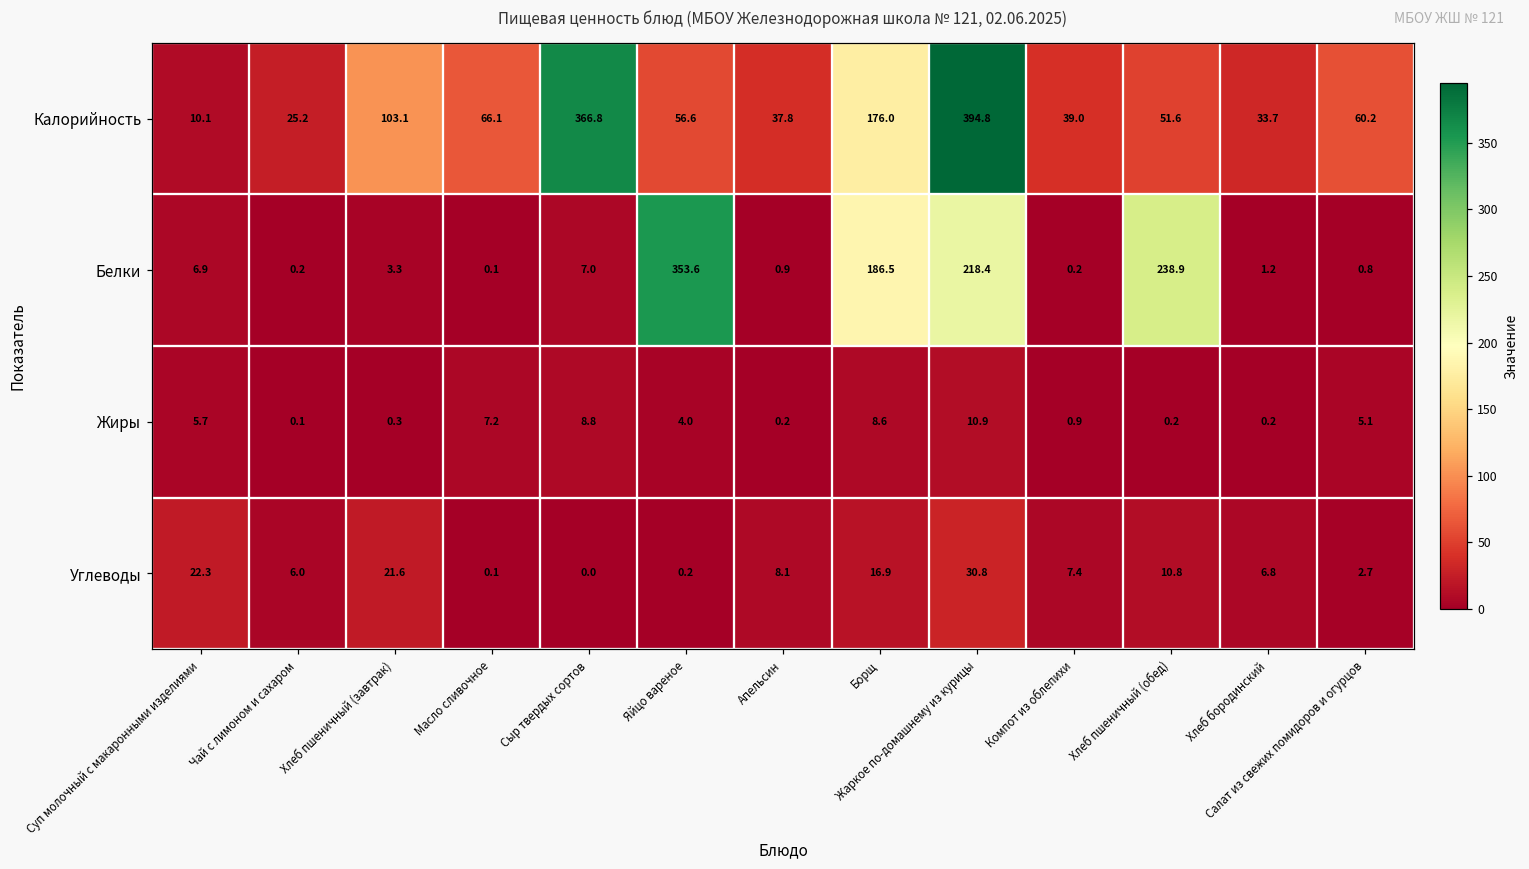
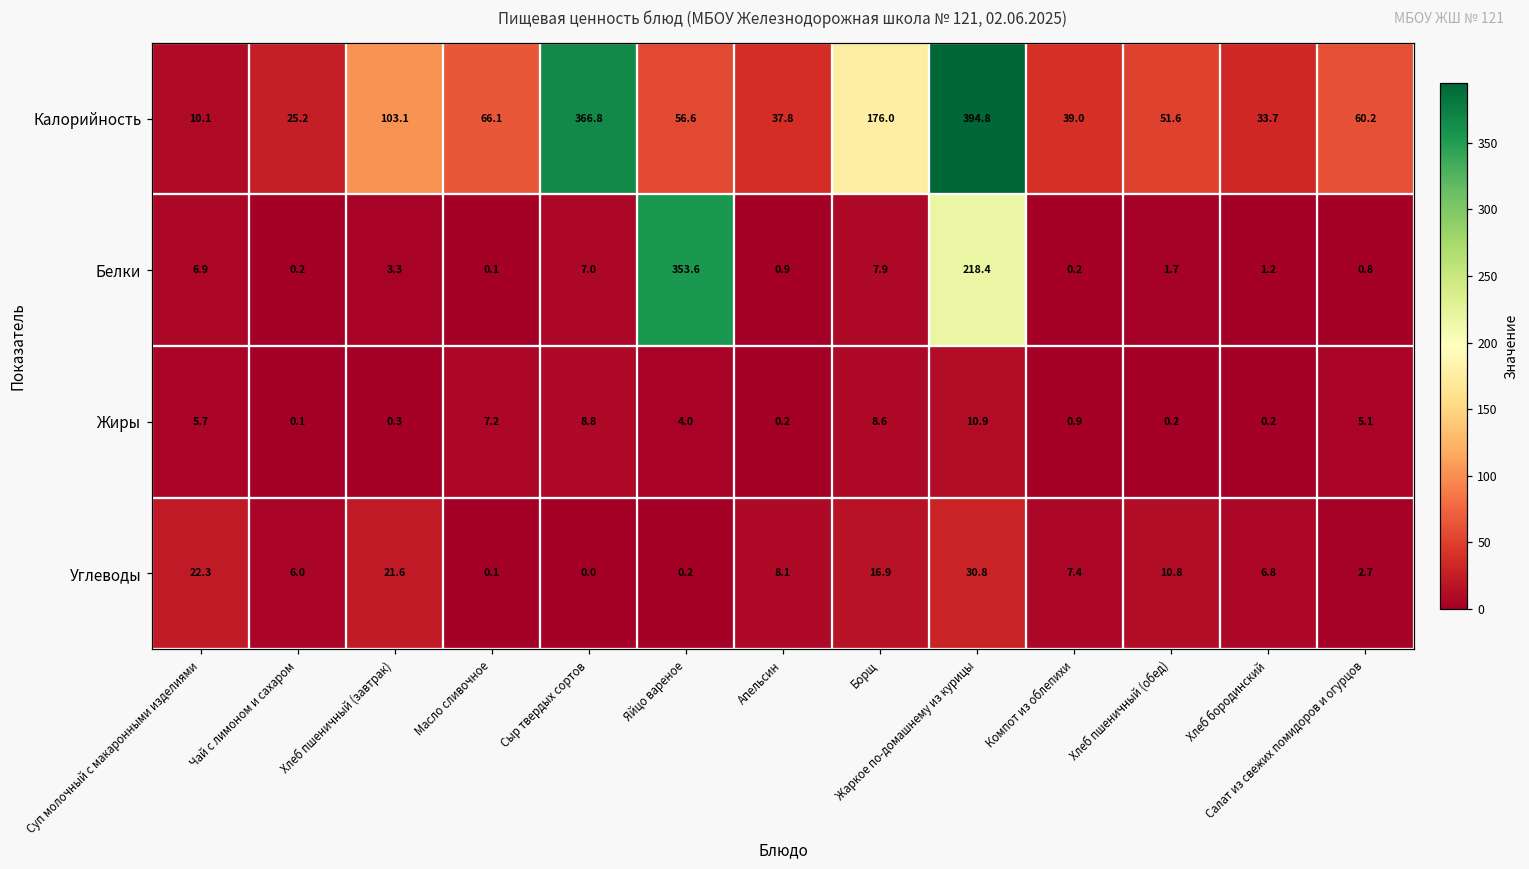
Белки, Борщ: 186.5 -> 7.9
Белки, Хлеб пшеничный (обед): 238.9 -> 1.7
